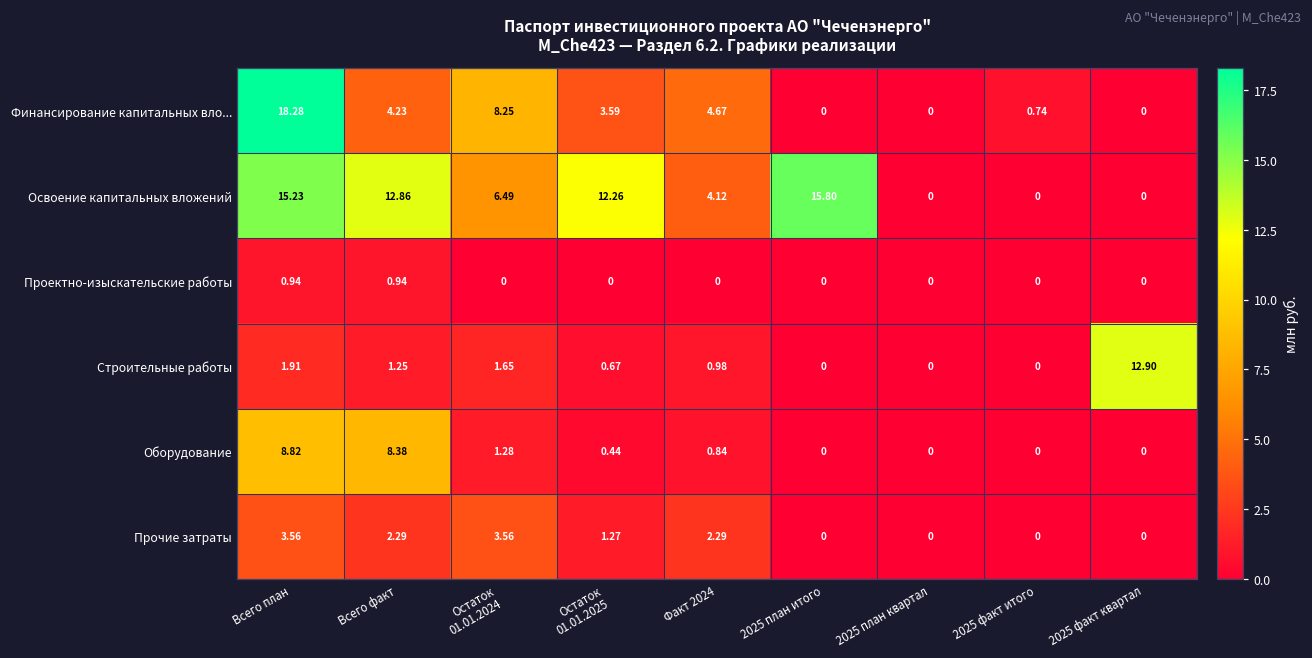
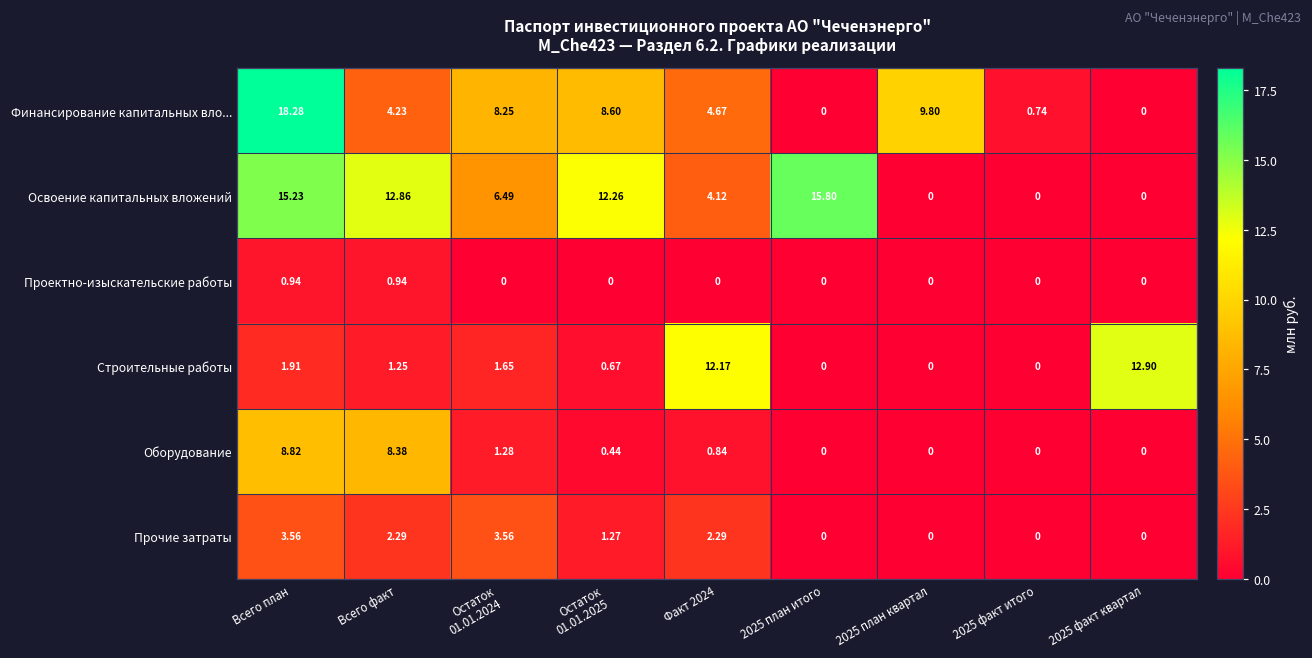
Финансирование капитальных вло..., Остаток 01.01.2025: 3.59 -> 8.60
Финансирование капитальных вло..., 2025 план квартал: 0 -> 9.80
Строительные работы, Факт 2024: 0.98 -> 12.17
